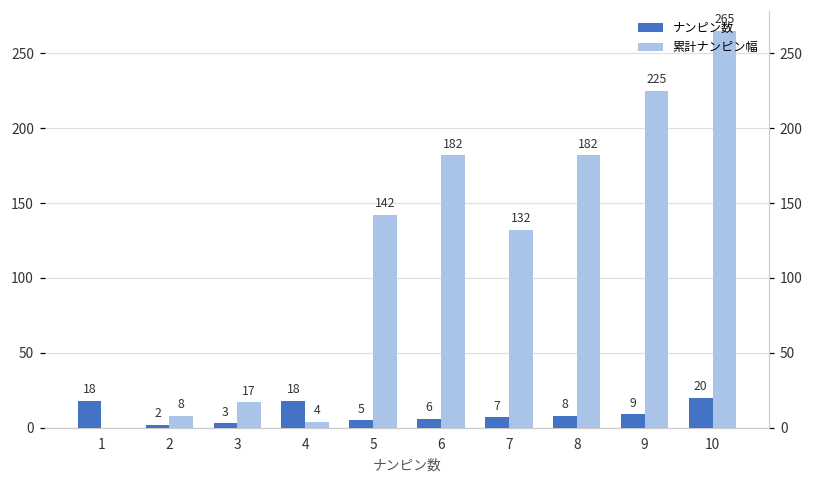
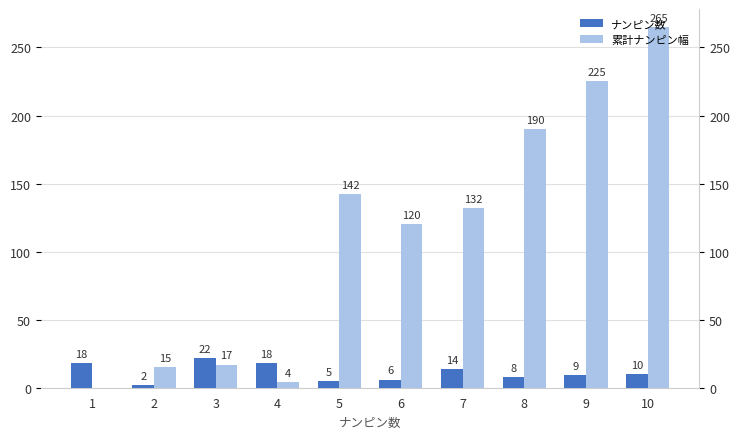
累計ナンピン幅, 2: 8 -> 15
ナンピン数, 3: 3 -> 22
累計ナンピン幅, 6: 182 -> 120
ナンピン数, 7: 7 -> 14
累計ナンピン幅, 8: 182 -> 190
ナンピン数, 10: 20 -> 10
